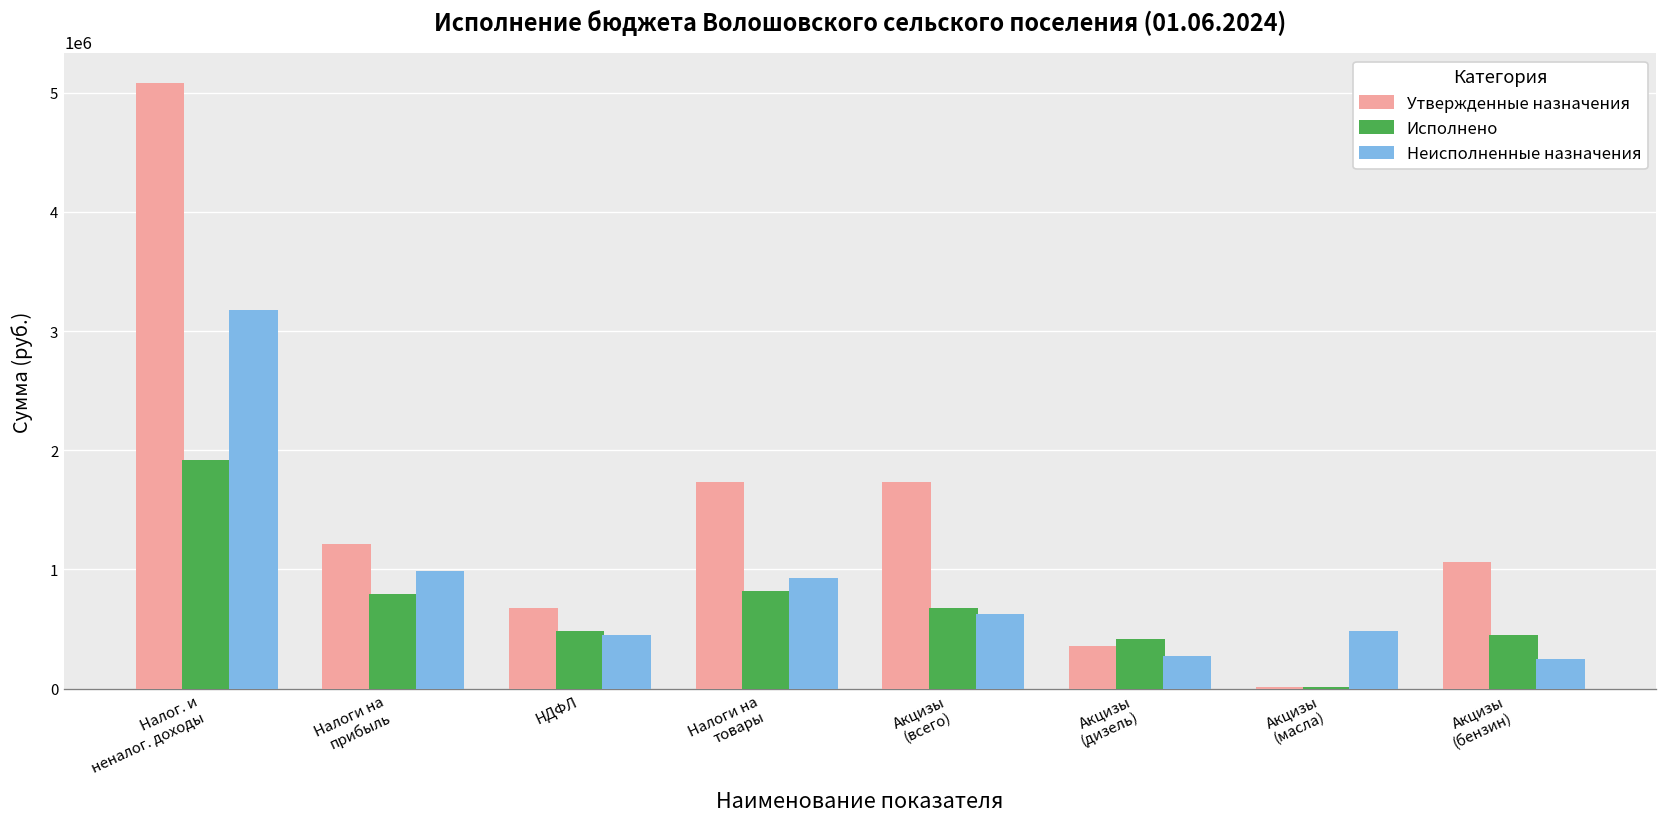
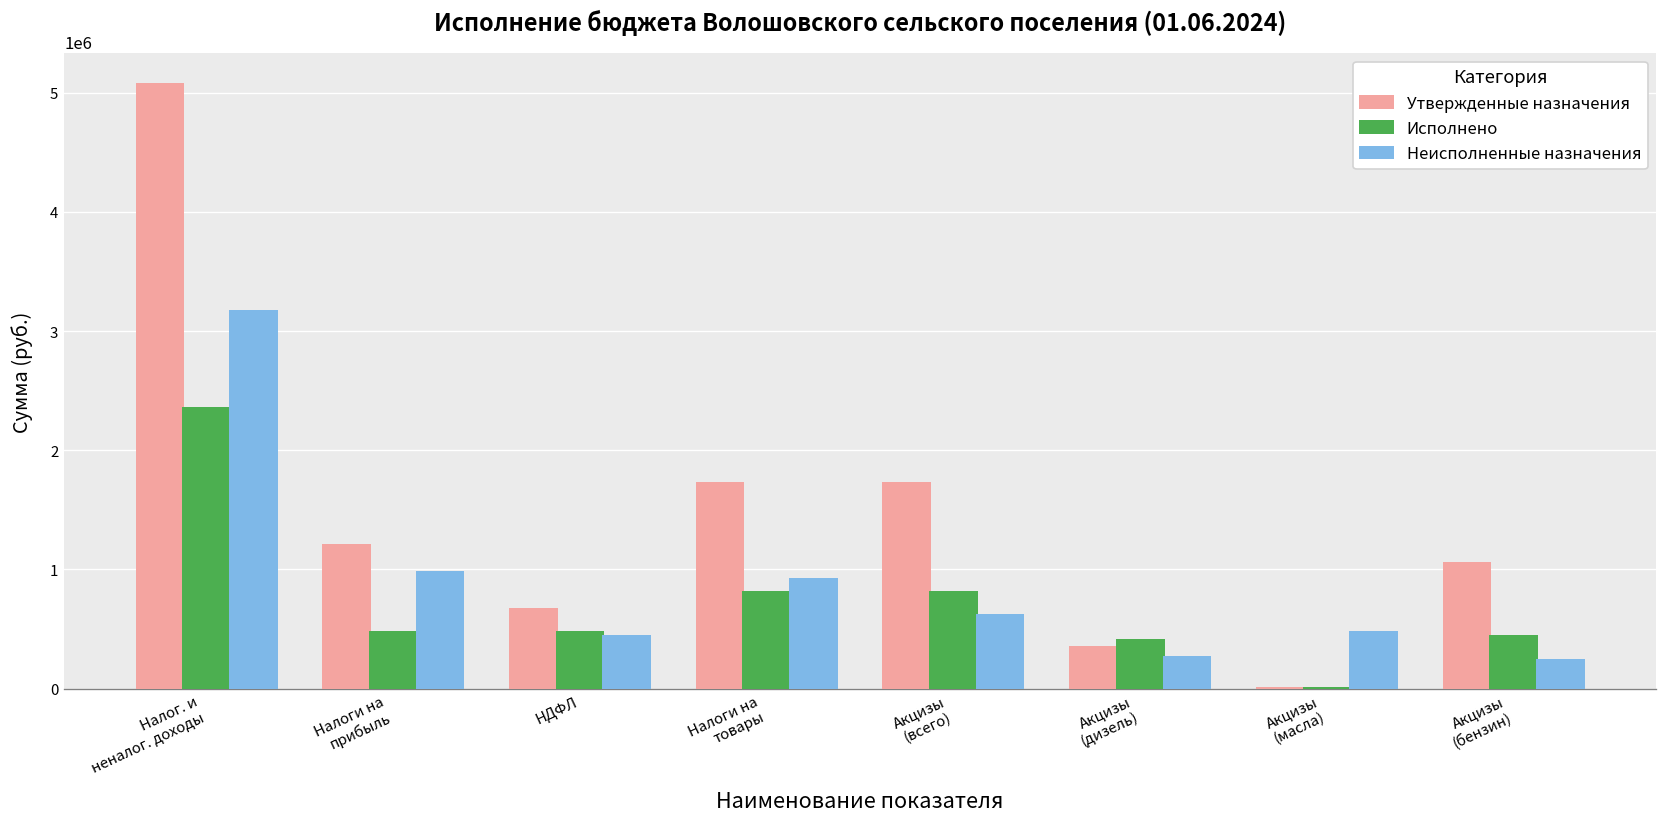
Исполнено, Налог. и неналог. доходы: 1900000 -> 2400000
Исполнено, Налоги на прибыль: 800000 -> 500000
Исполнено, Акцизы (всего): 700000 -> 800000
